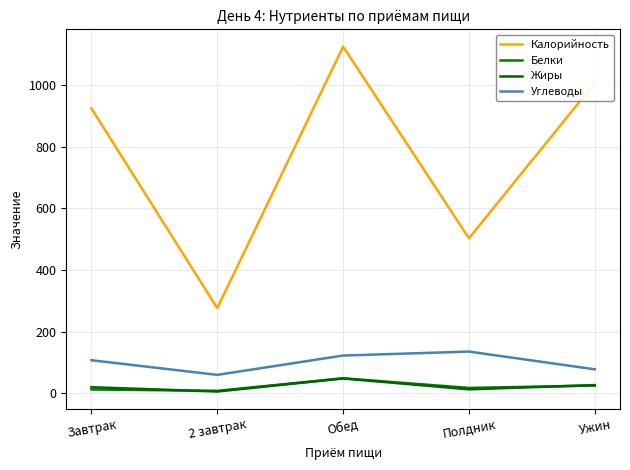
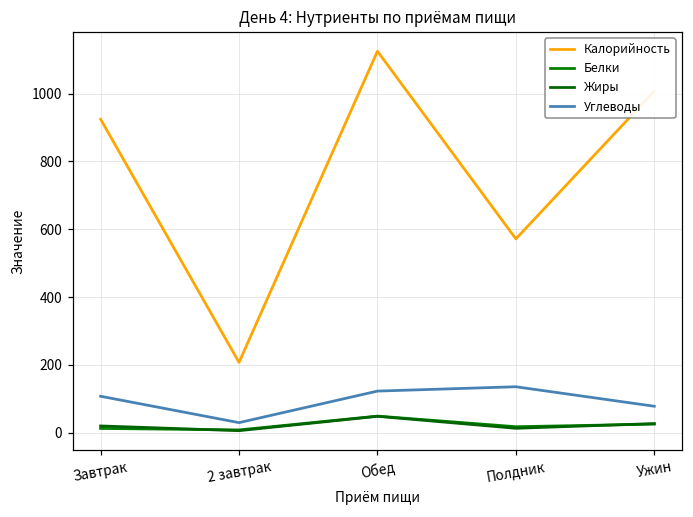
Калорийность, 2 завтрак: 280 -> 210
Углеводы, 2 завтрак: 60 -> 30
Калорийность, Полдник: 500 -> 570
